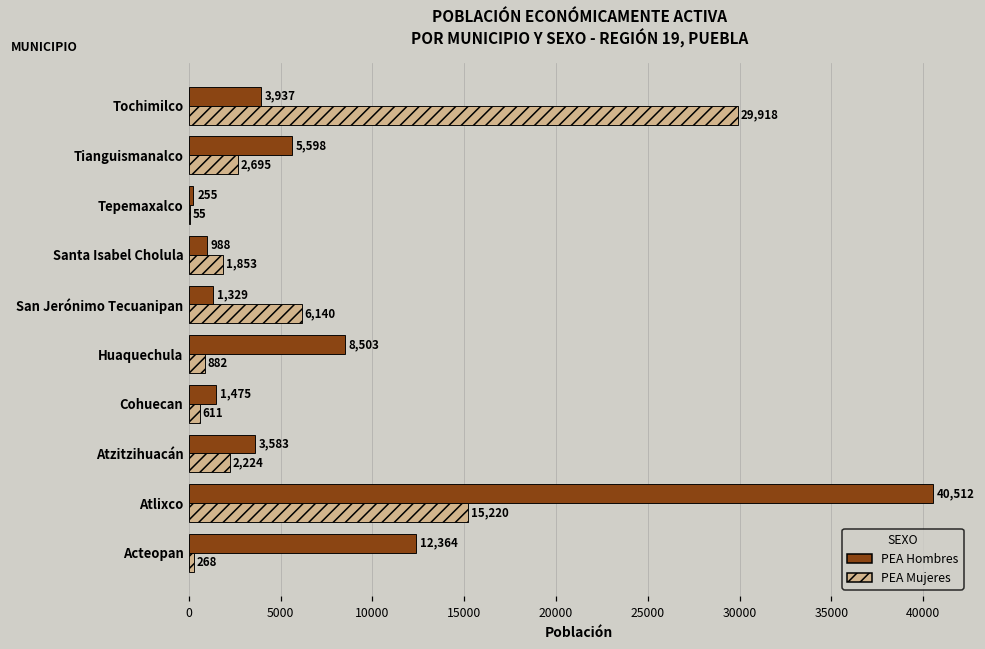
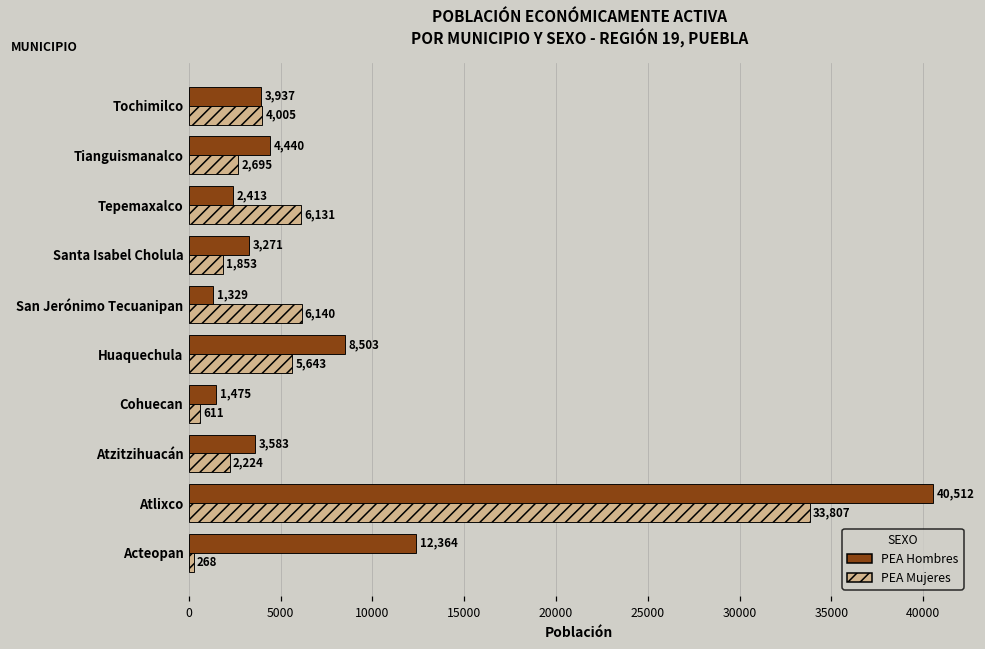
PEA Mujeres, Tochimilco: 29,918 -> 4,005
PEA Hombres, Tianguismanalco: 5,598 -> 4,440
PEA Hombres, Tepemaxalco: 255 -> 2,413
PEA Mujeres, Tepemaxalco: 55 -> 6,131
PEA Hombres, Santa Isabel Cholula: 988 -> 3,271
PEA Mujeres, Huaquechula: 882 -> 5,643
PEA Mujeres, Atlixco: 15,220 -> 33,807
